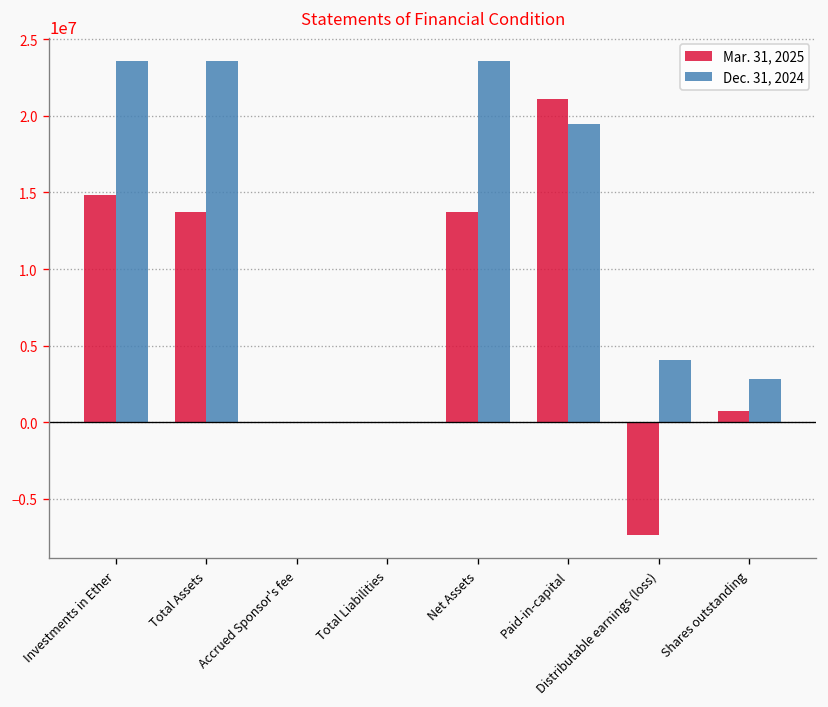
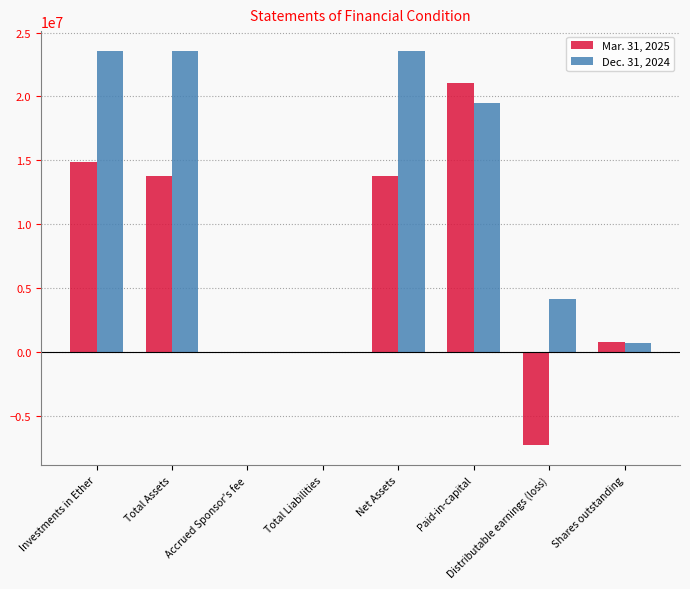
Dec. 31, 2024, Shares outstanding: 2800000 -> 700000
